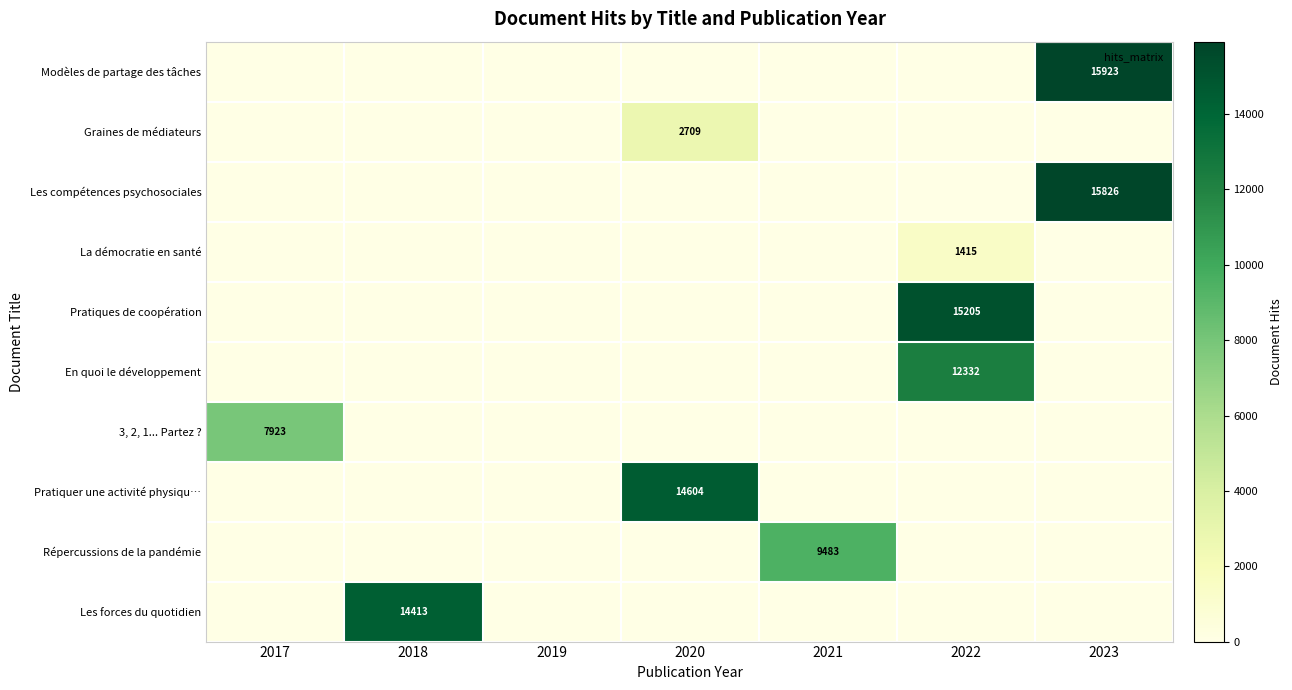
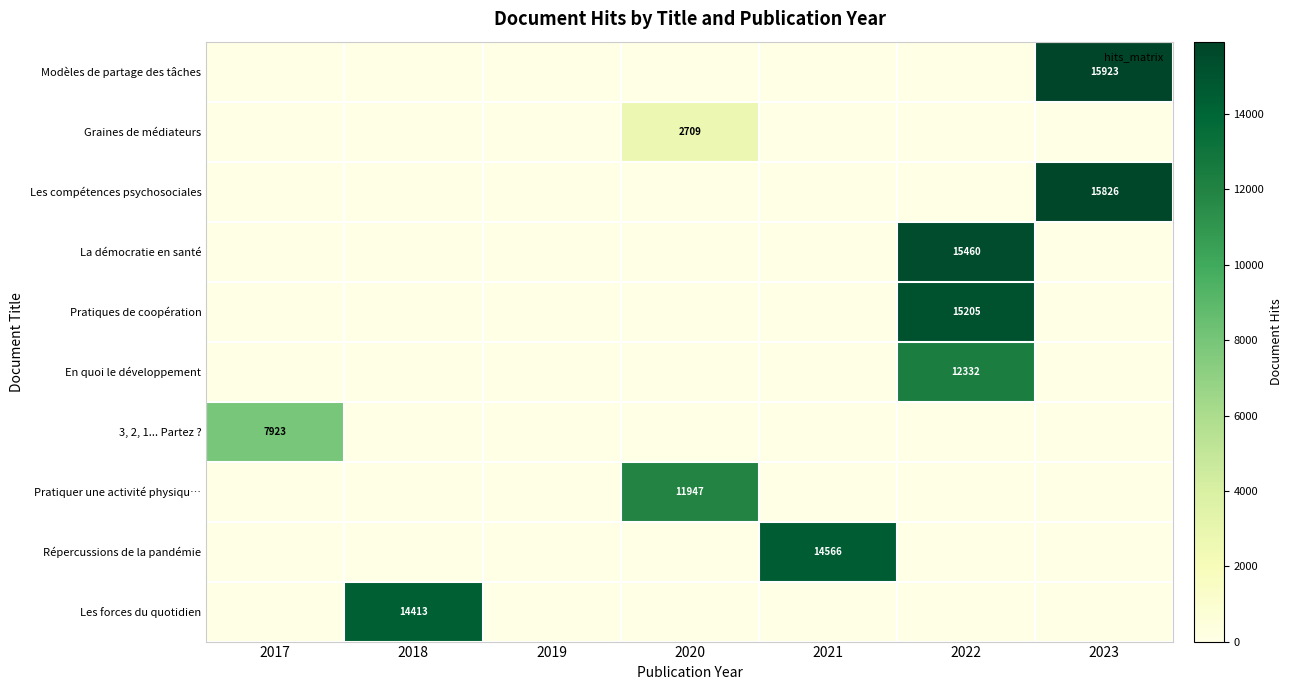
La démocratie en santé, 2022: 1415 -> 15460
Pratiquer une activité physiqu…, 2020: 14604 -> 11947
Répercussions de la pandémie, 2021: 9483 -> 14566
